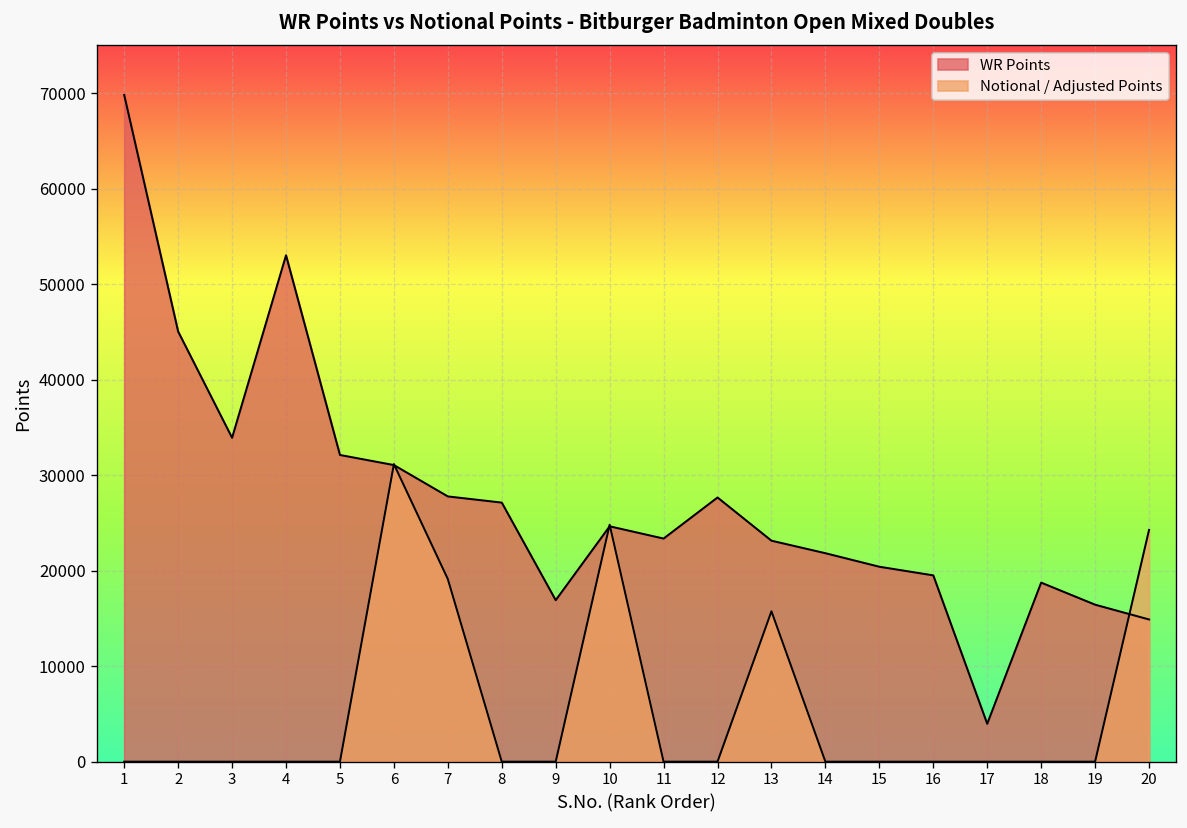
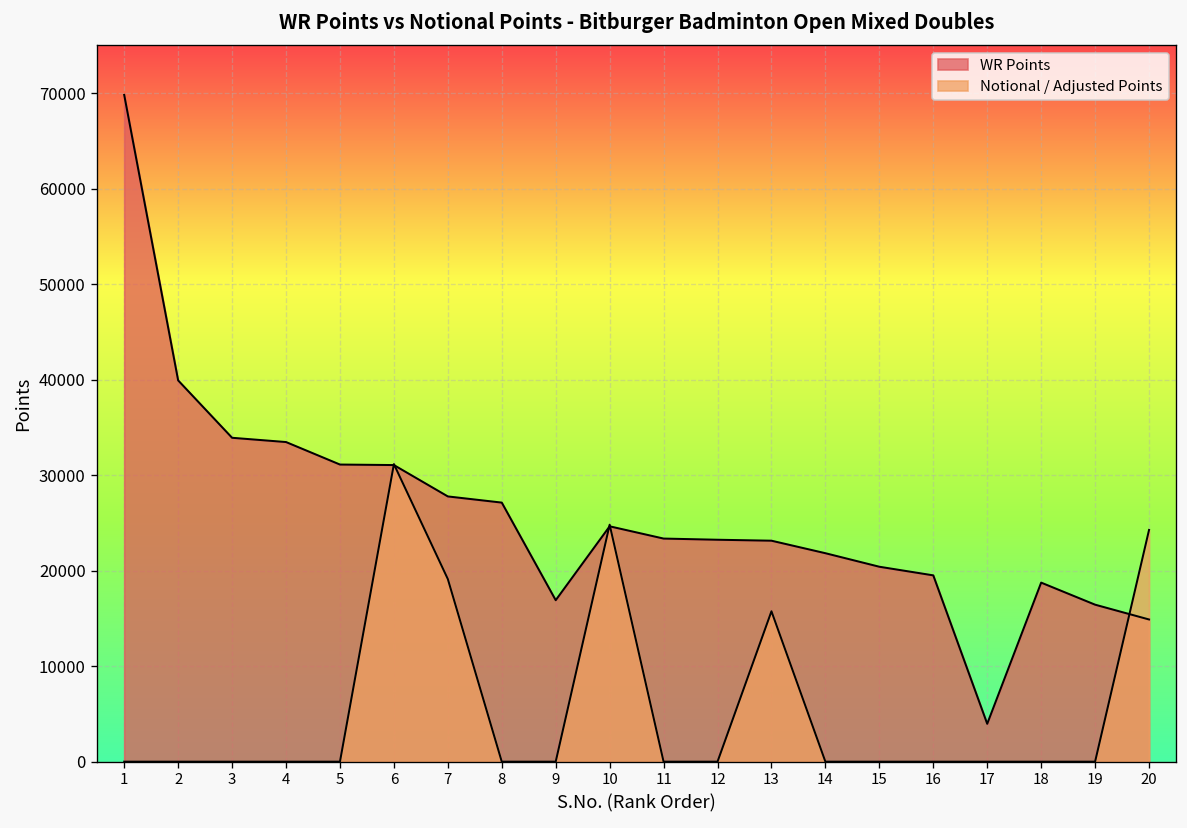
WR Points, 2: 45000 -> 40000
WR Points, 4: 53000 -> 33000
WR Points, 5: 32000 -> 31000
WR Points, 12: 28000 -> 23000
